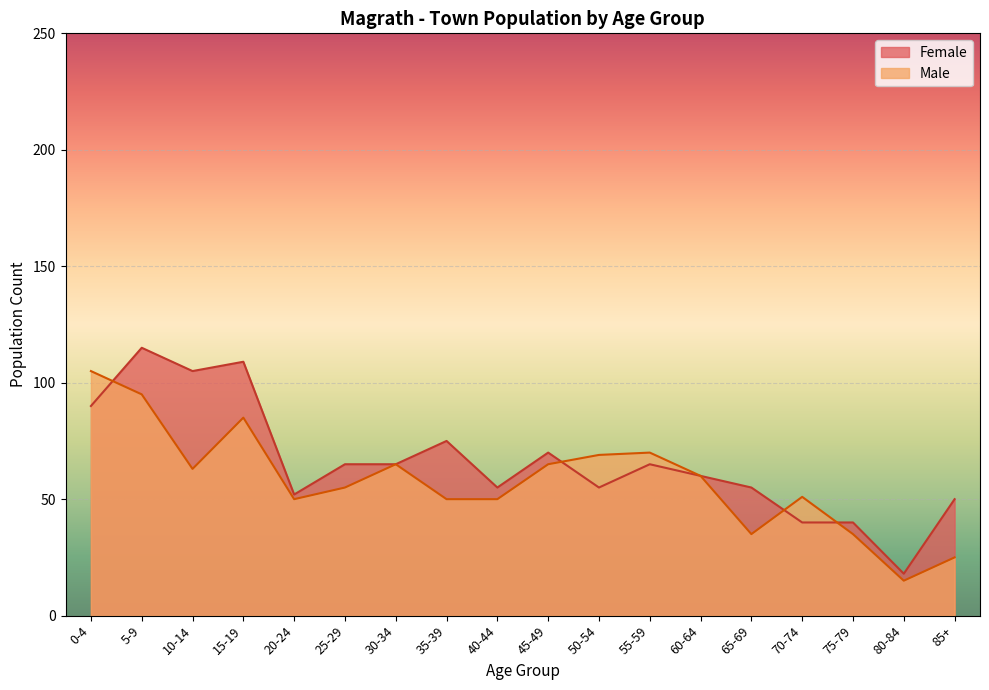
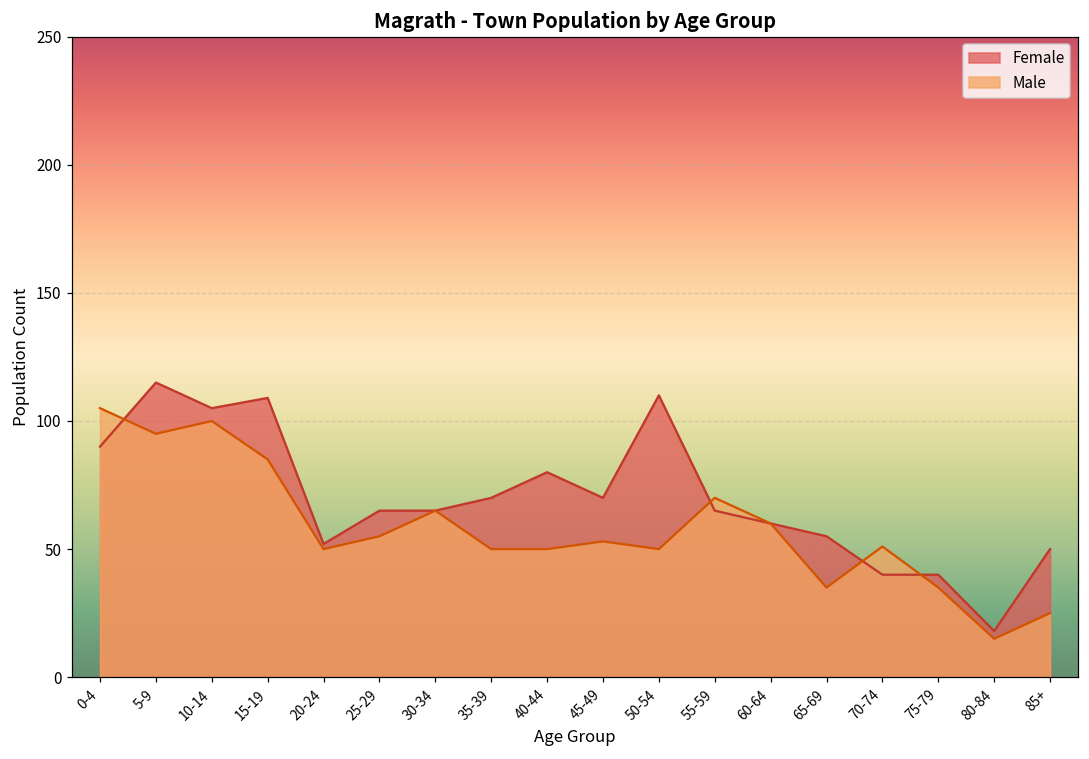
Male, 10-14: 63 -> 100
Female, 35-39: 75 -> 70
Female, 40-44: 55 -> 80
Male, 45-49: 65 -> 53
Female, 50-54: 55 -> 110
Male, 50-54: 69 -> 50
